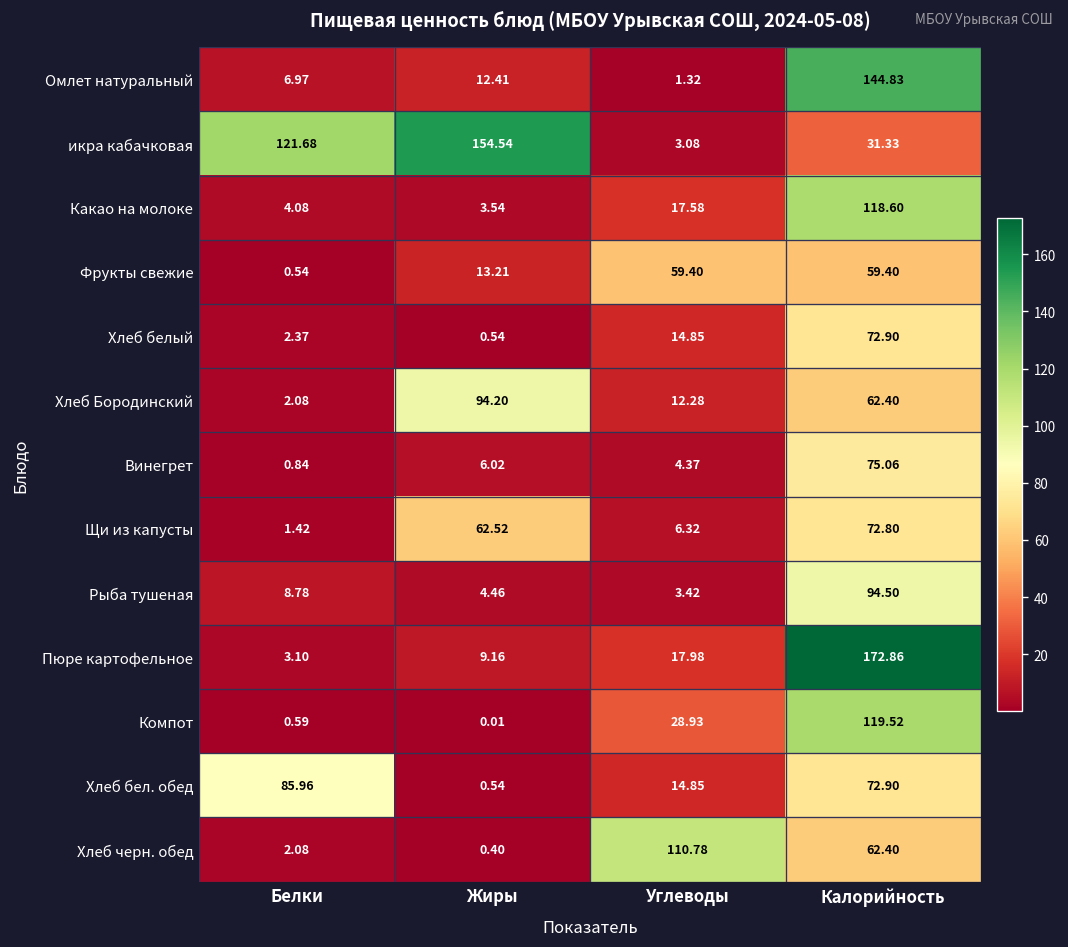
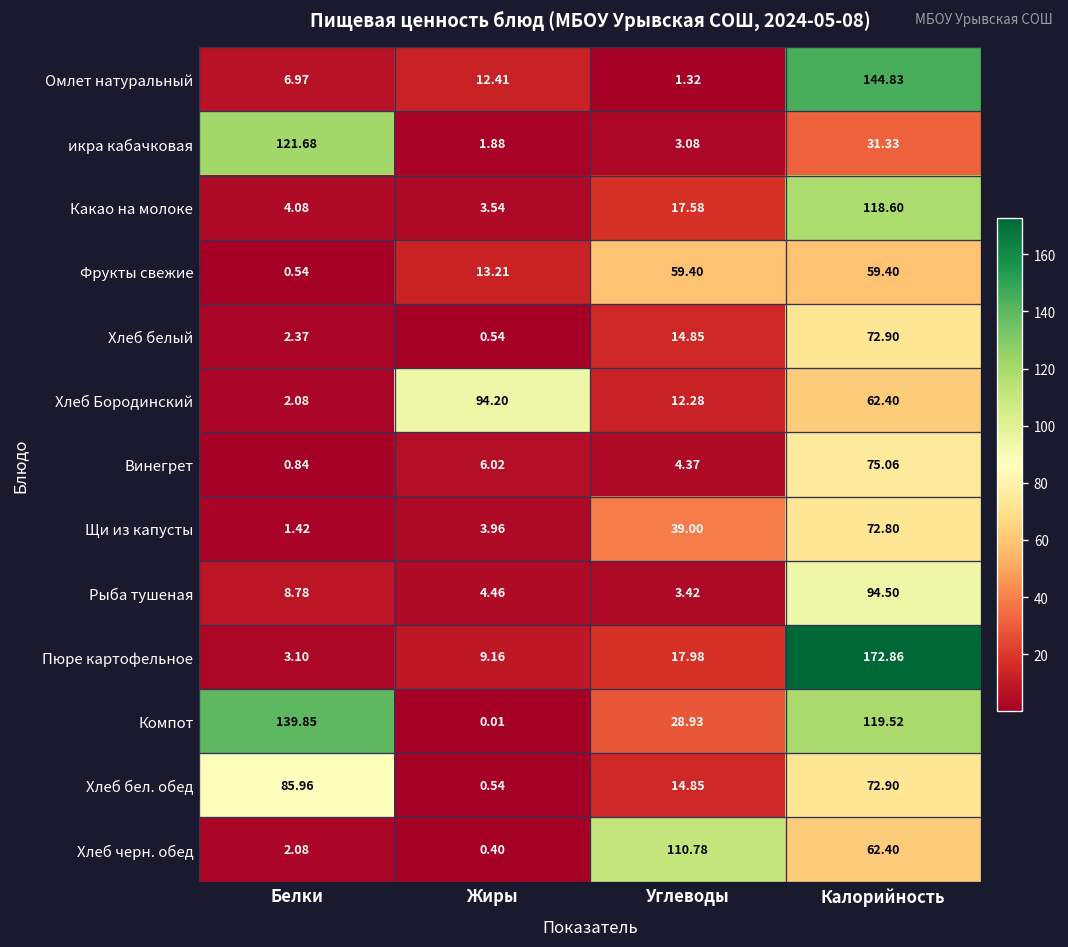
икра кабачковая, Жиры: 154.54 -> 1.88
Щи из капусты, Жиры: 62.52 -> 3.96
Щи из капусты, Углеводы: 6.32 -> 39.00
Компот, Белки: 0.59 -> 139.85
